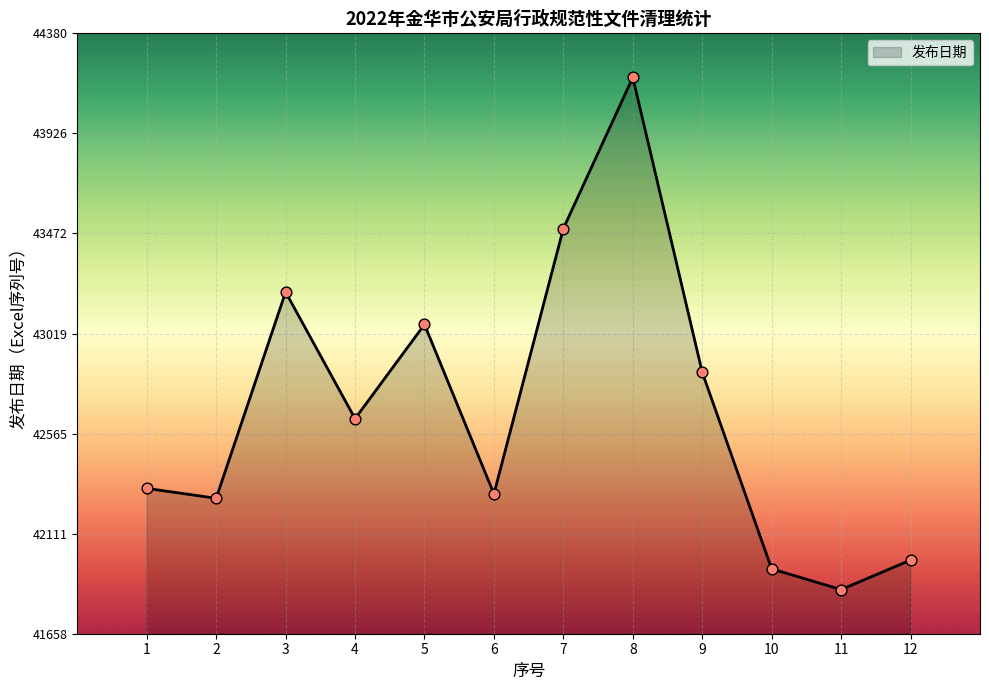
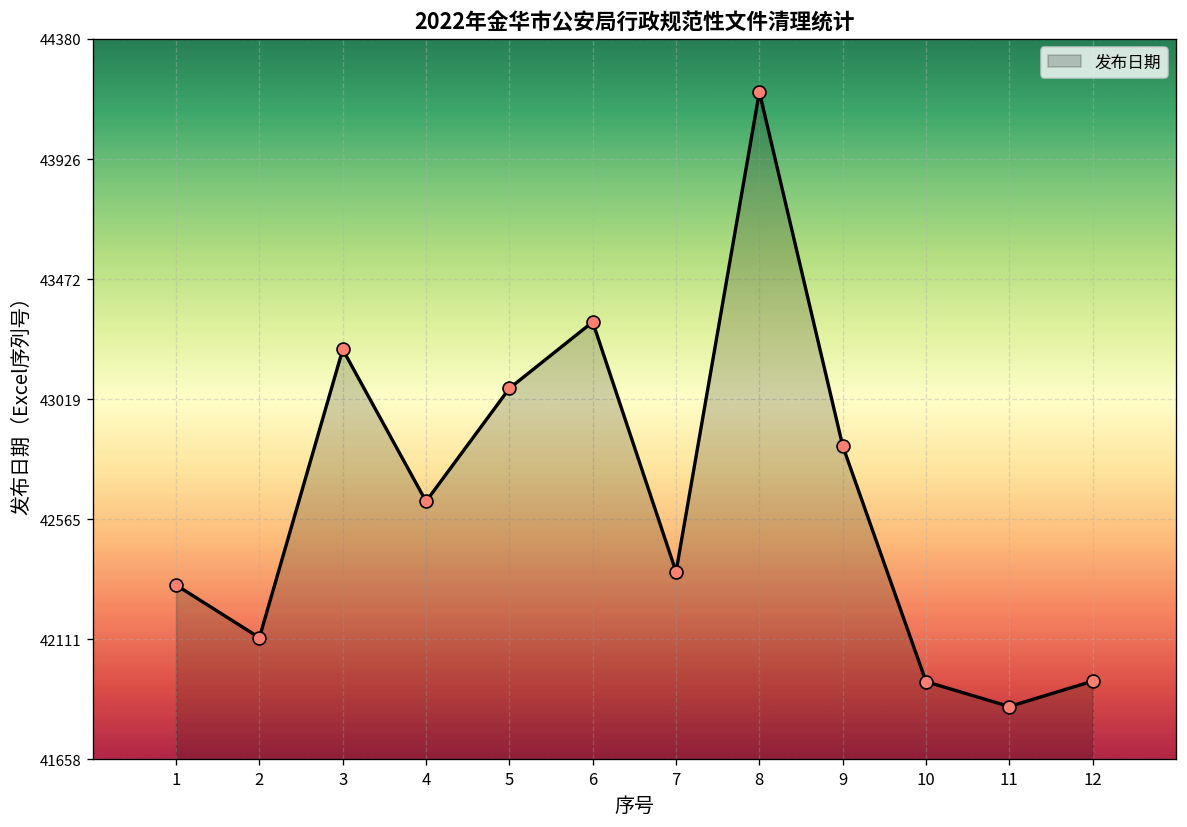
2: 42270 -> 42120
6: 42290 -> 43310
7: 43500 -> 42370
12: 41990 -> 41950
